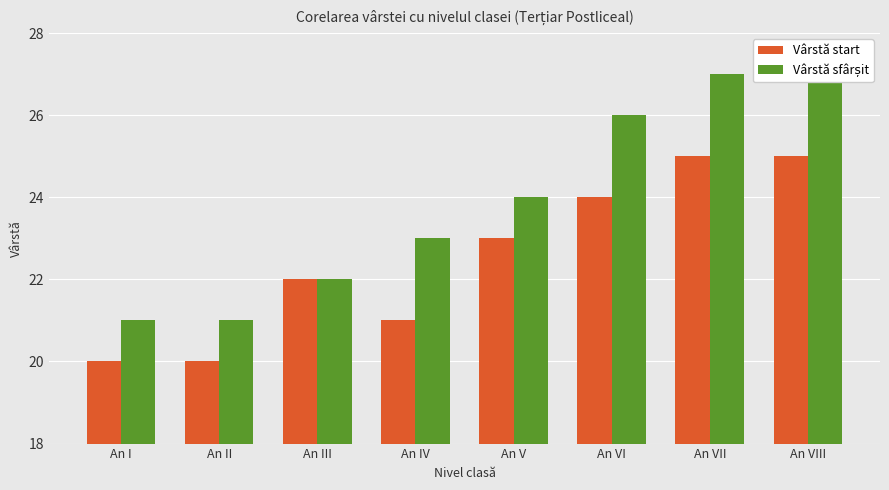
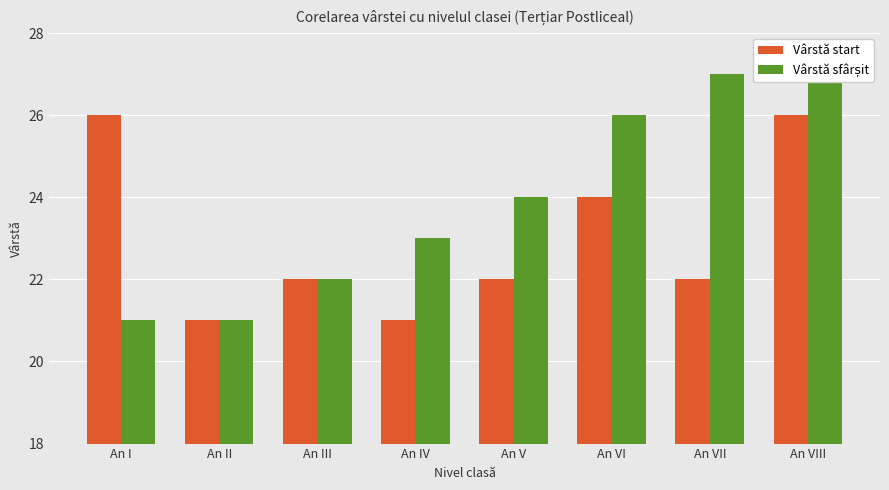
Vârstă start, An I: 20 -> 26
Vârstă start, An II: 20 -> 21
Vârstă start, An V: 23 -> 22
Vârstă start, An VII: 25 -> 22
Vârstă start, An VIII: 25 -> 26
